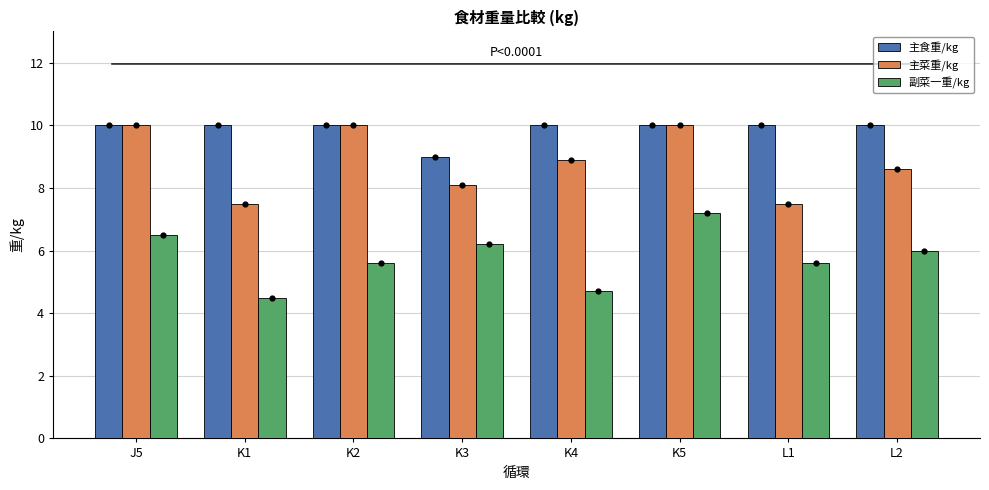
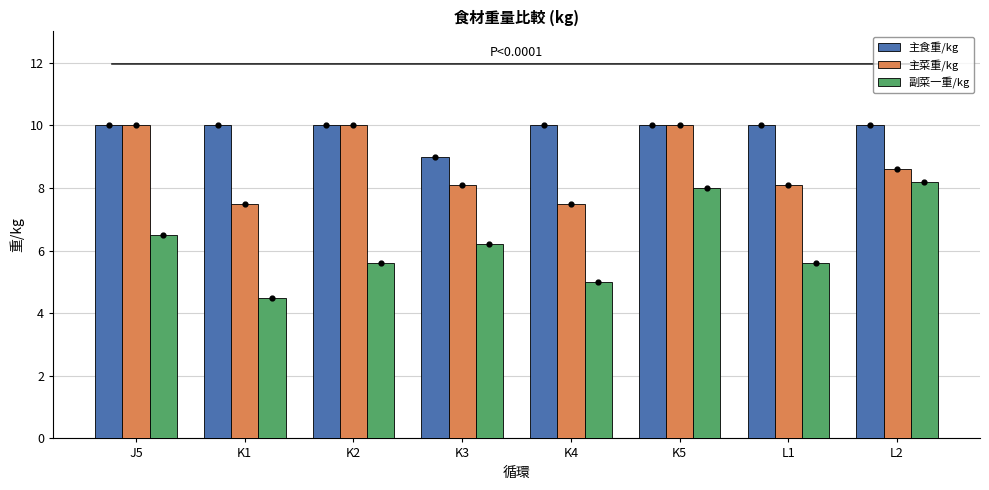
主菜重/kg, K4: 8.9 -> 7.5
副菜一重/kg, K4: 4.7 -> 5.0
副菜一重/kg, K5: 7.2 -> 8.0
主菜重/kg, L1: 7.5 -> 8.1
副菜一重/kg, L2: 6.0 -> 8.2
